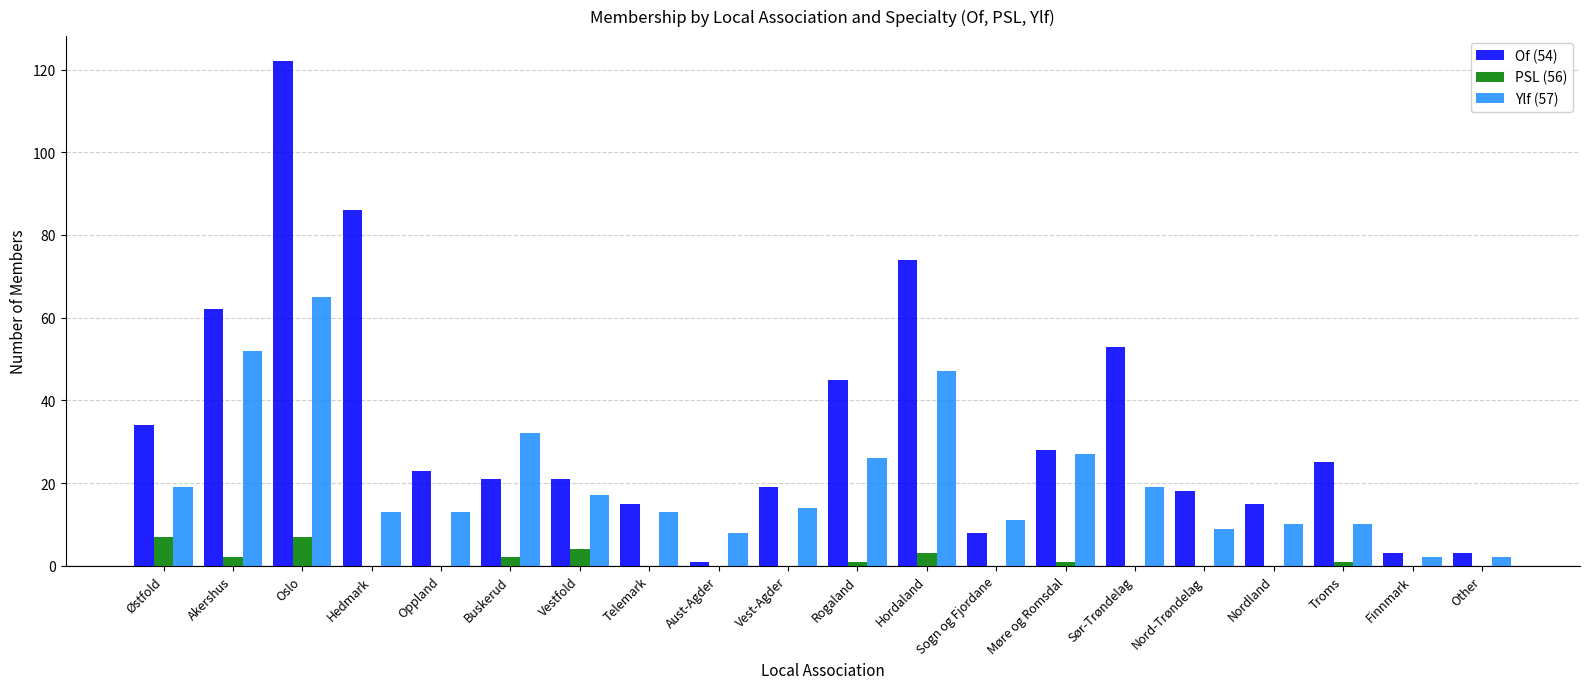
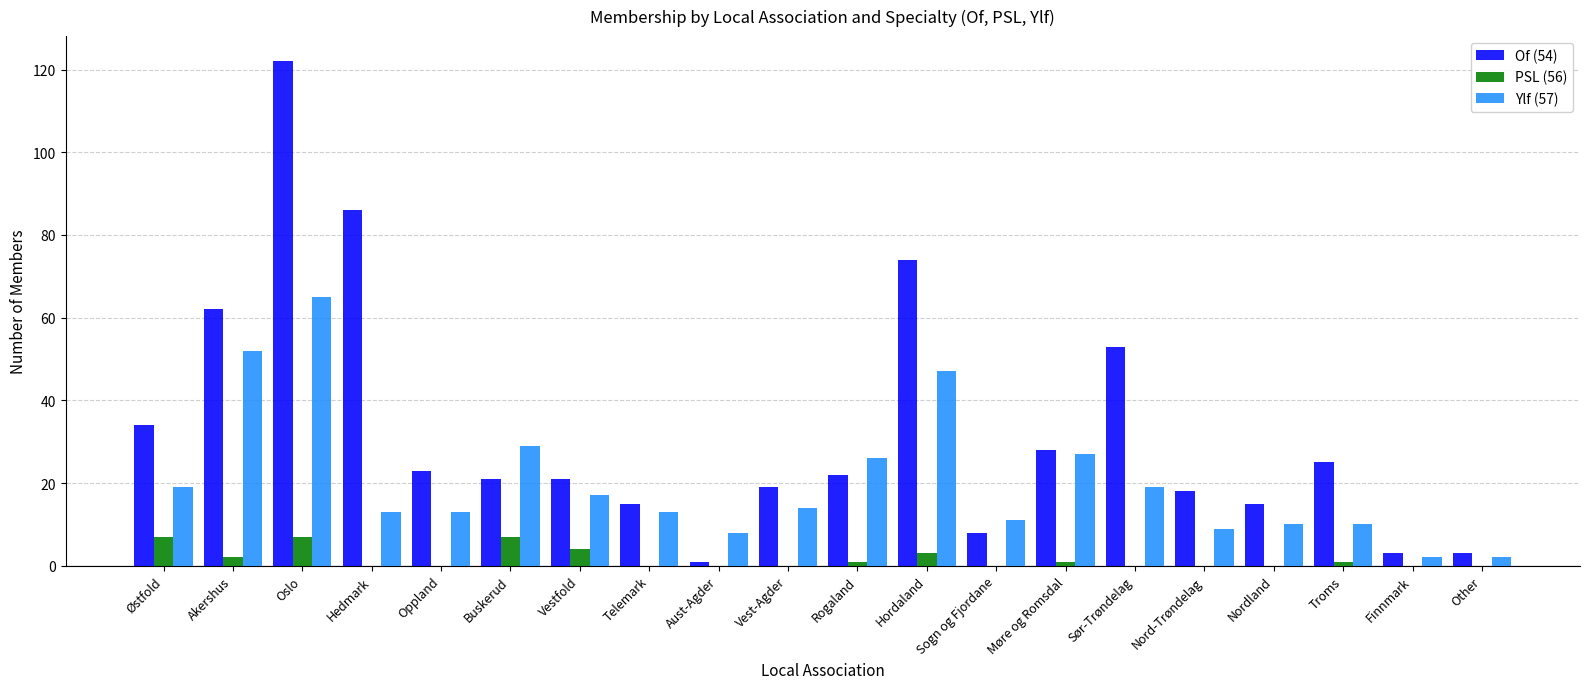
PSL (56), Buskerud: 2 -> 7
Ylf (57), Buskerud: 32 -> 29
Of (54), Rogaland: 45 -> 22
